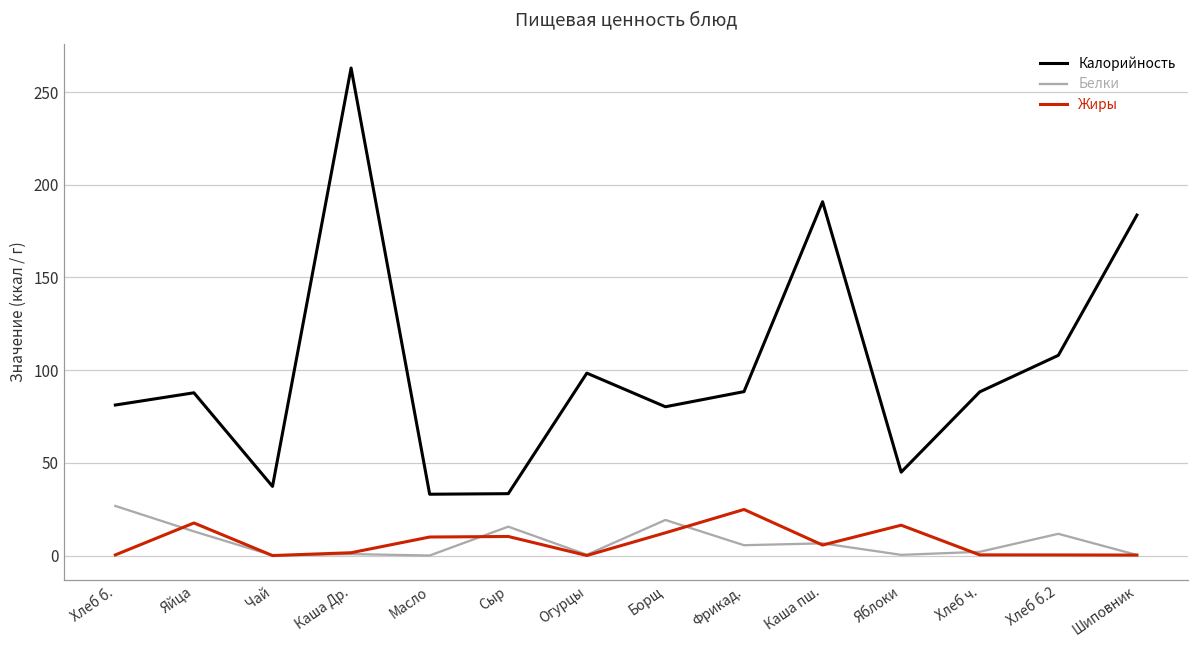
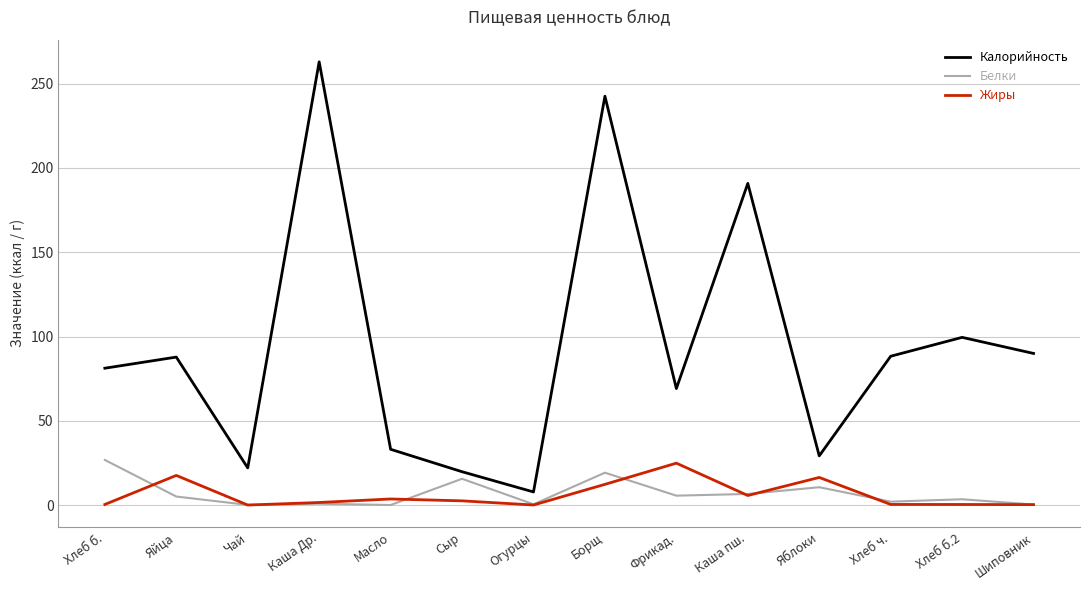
Белки, Яйца: 13 -> 5
Калорийность, Чай: 37 -> 22
Жиры, Масло: 10 -> 4
Калорийность, Сыр: 33 -> 20
Жиры, Сыр: 10 -> 3
Калорийность, Огурцы: 98 -> 8
Калорийность, Борщ: 80 -> 243
Калорийность, Фрикад.: 88 -> 69
Калорийность, Яблоки: 45 -> 29
Белки, Яблоки: 0 -> 11
Калорийность, Хлеб б.2: 108 -> 100
Белки, Хлеб б.2: 12 -> 3
Калорийность, Шиповник: 184 -> 90
